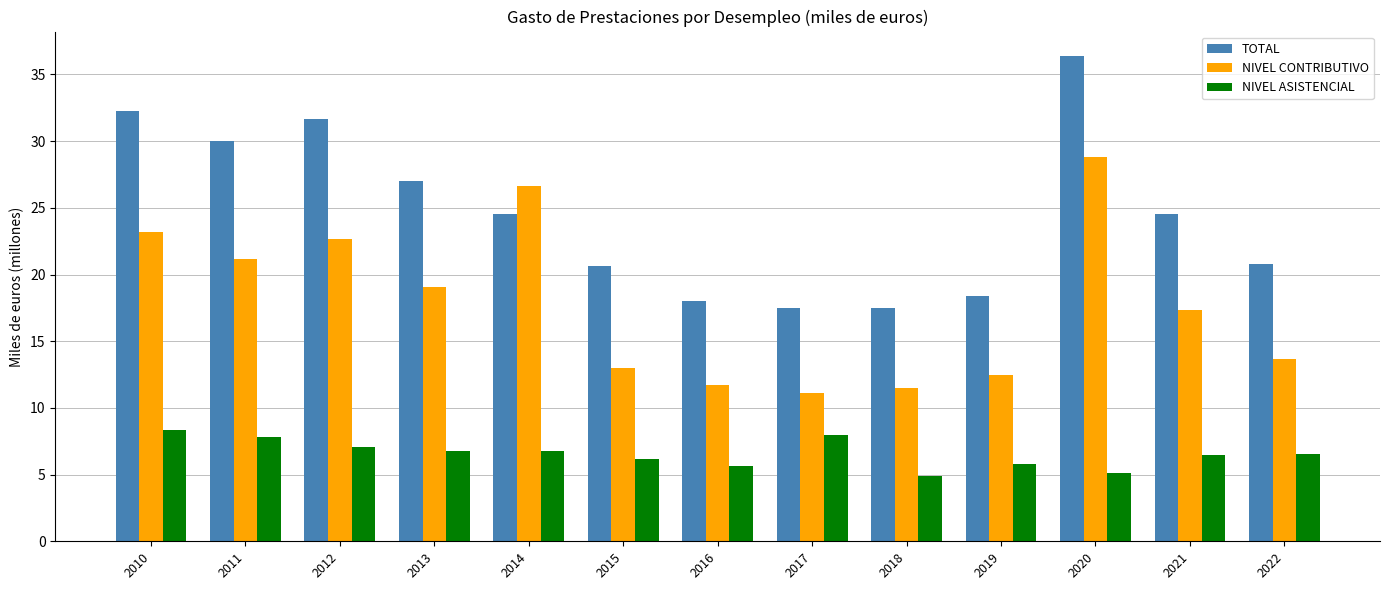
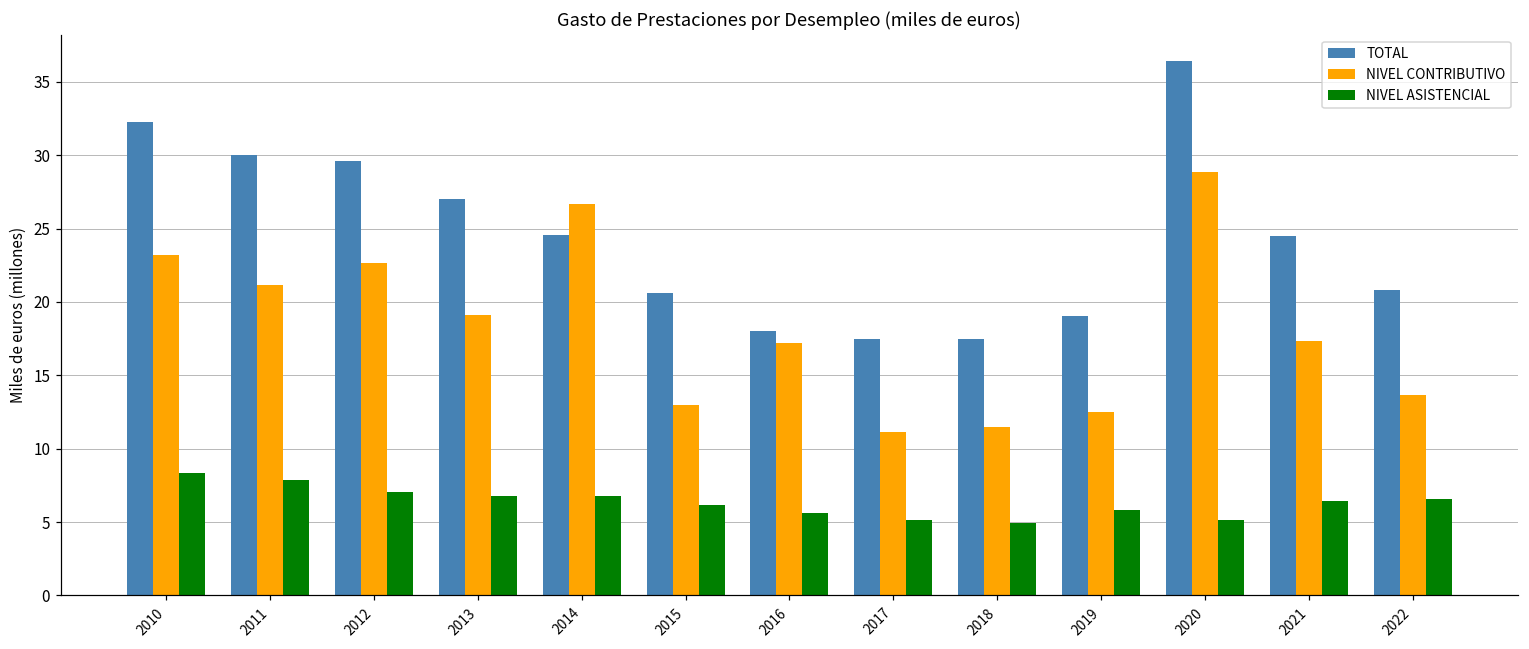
TOTAL, 2012: 31.7 -> 29.6
NIVEL CONTRIBUTIVO, 2016: 11.7 -> 17.2
NIVEL ASISTENCIAL, 2017: 7.9 -> 5.2
TOTAL, 2019: 18.4 -> 19.0
